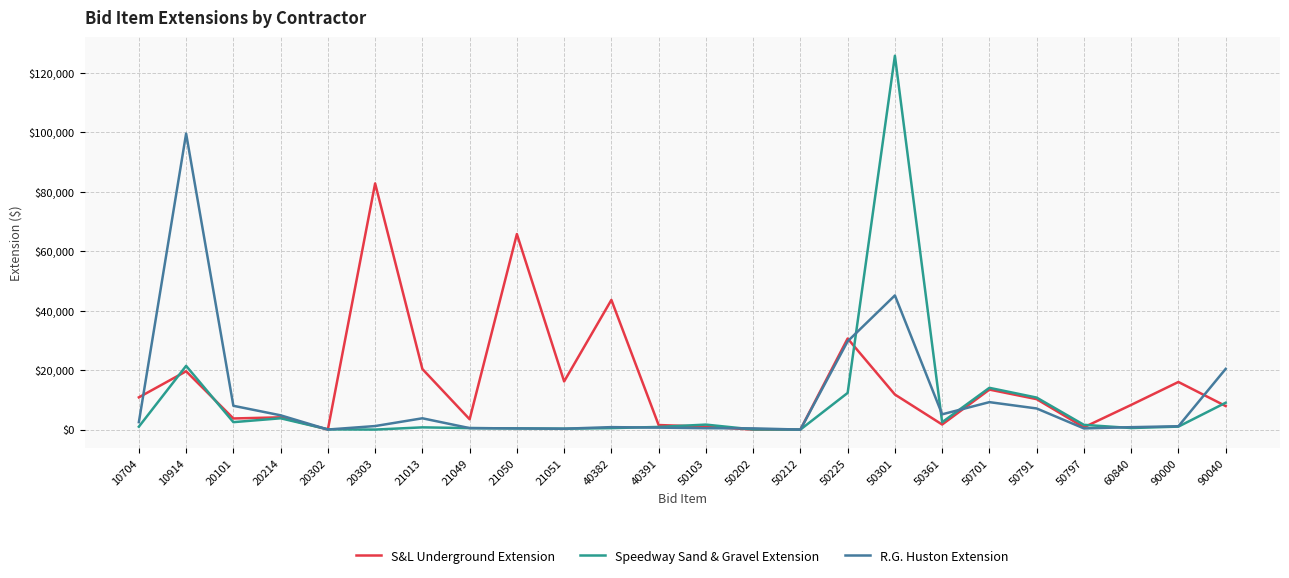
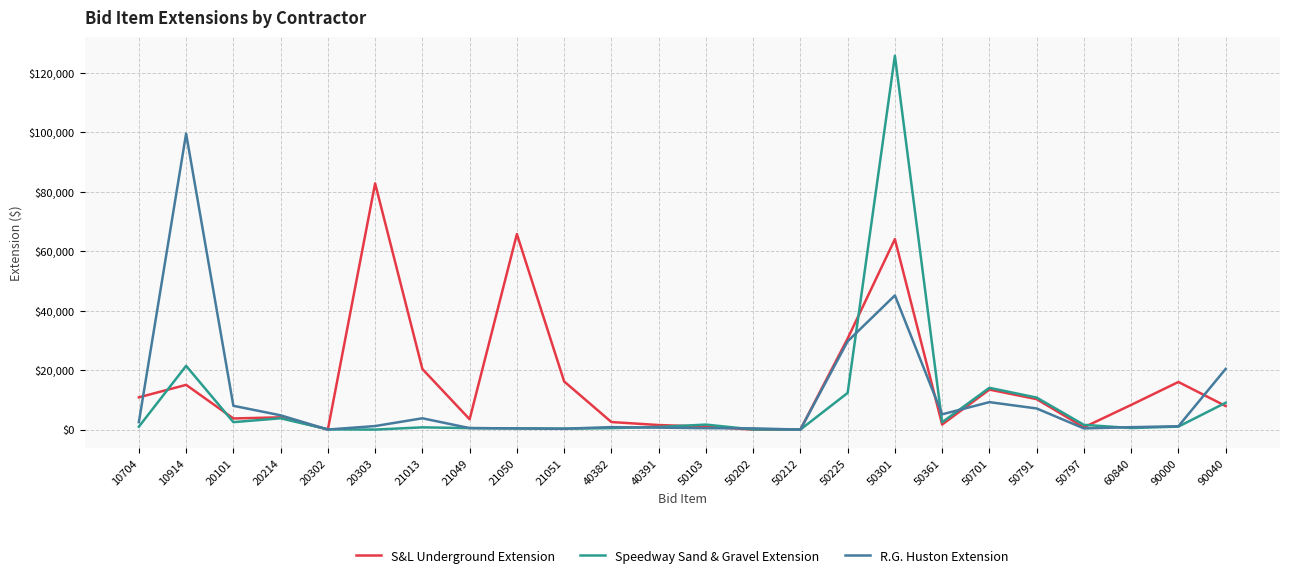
S&L Underground Extension, 10914: $20,000 -> $15,000
S&L Underground Extension, 40382: $44,000 -> $3,000
S&L Underground Extension, 50301: $12,000 -> $64,000
